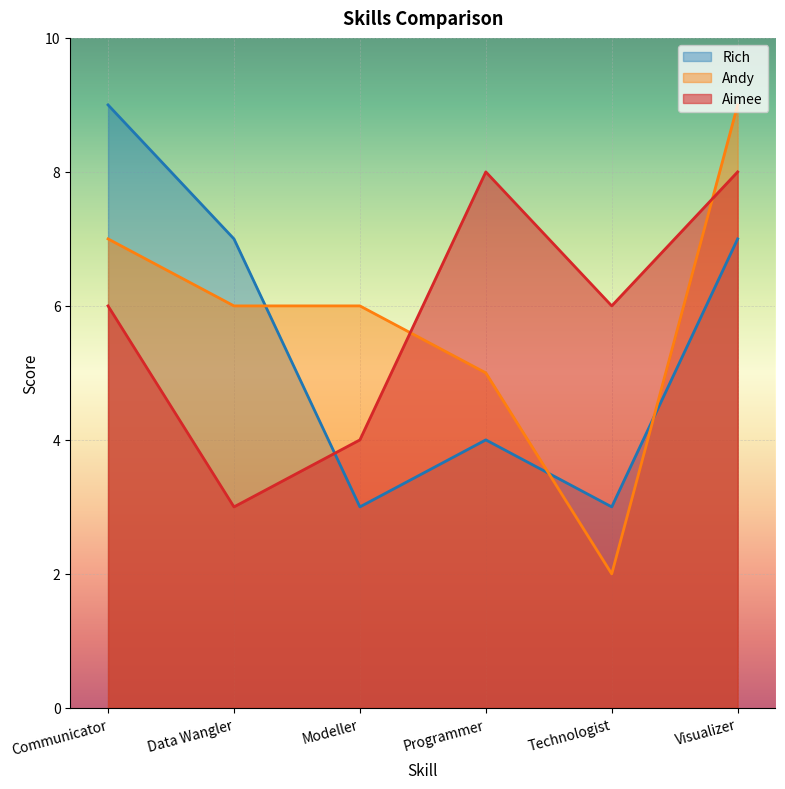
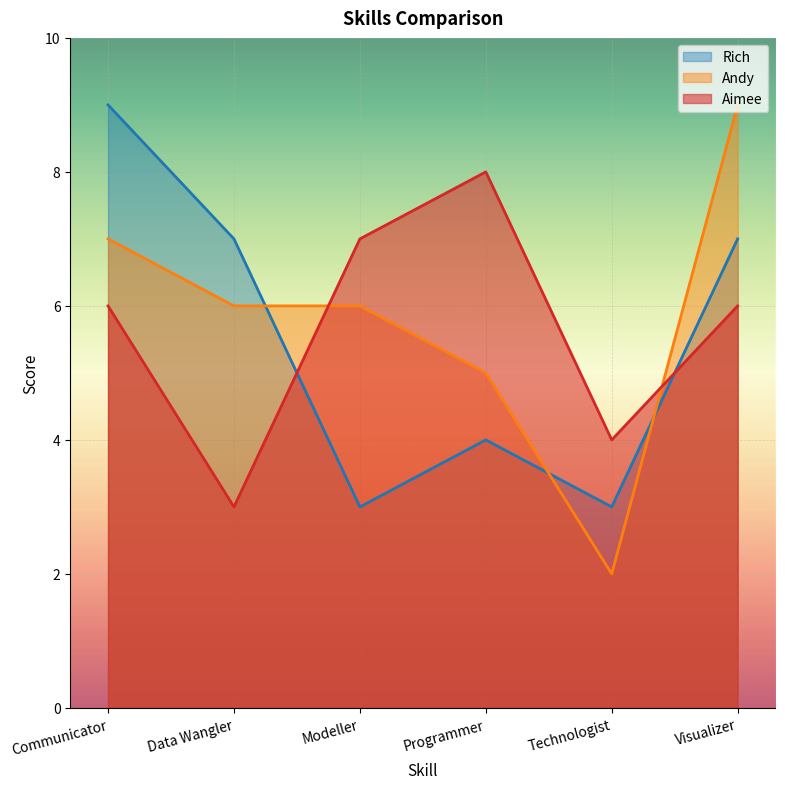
Aimee, Modeller: 4 -> 7
Aimee, Technologist: 6 -> 4
Aimee, Visualizer: 8 -> 6
